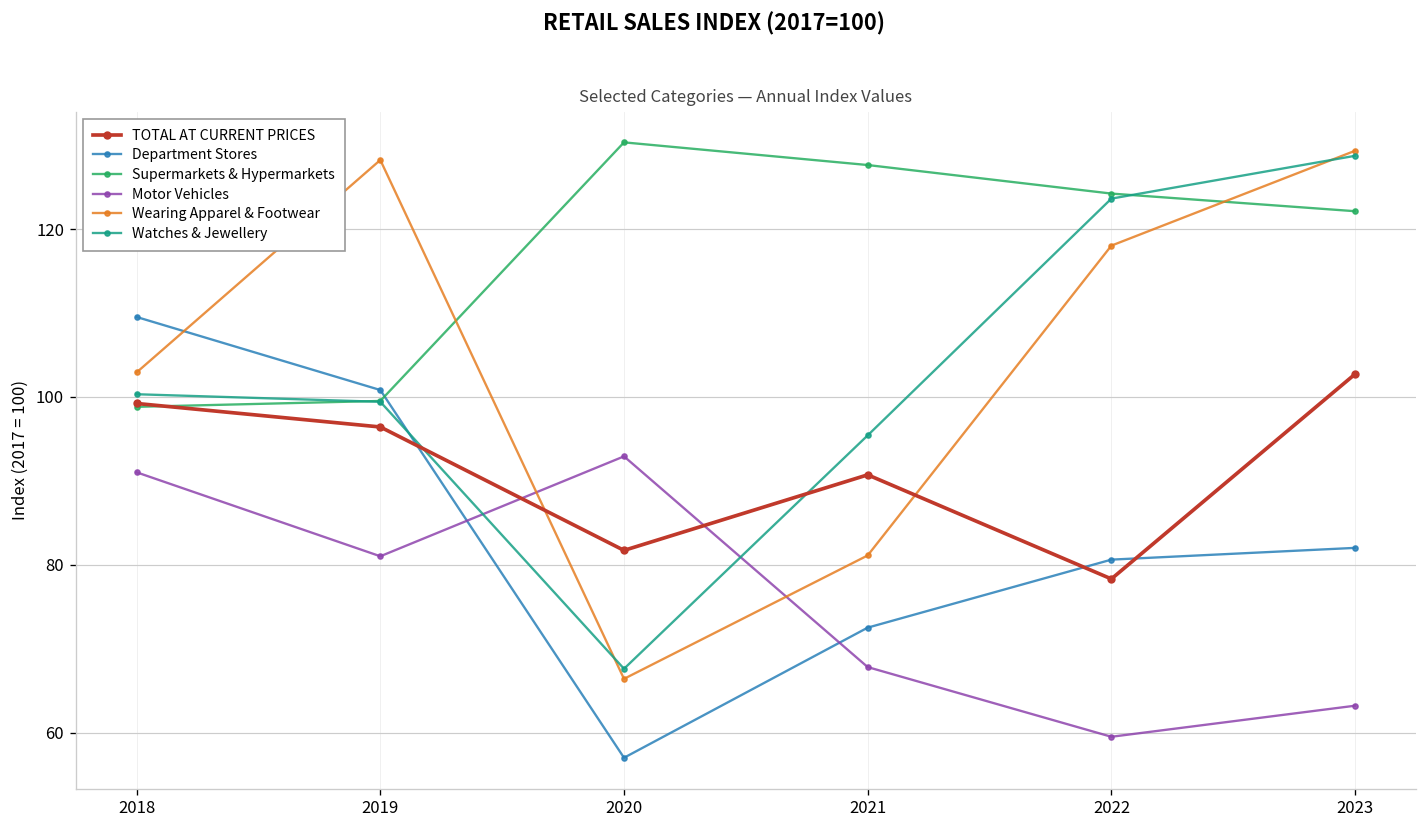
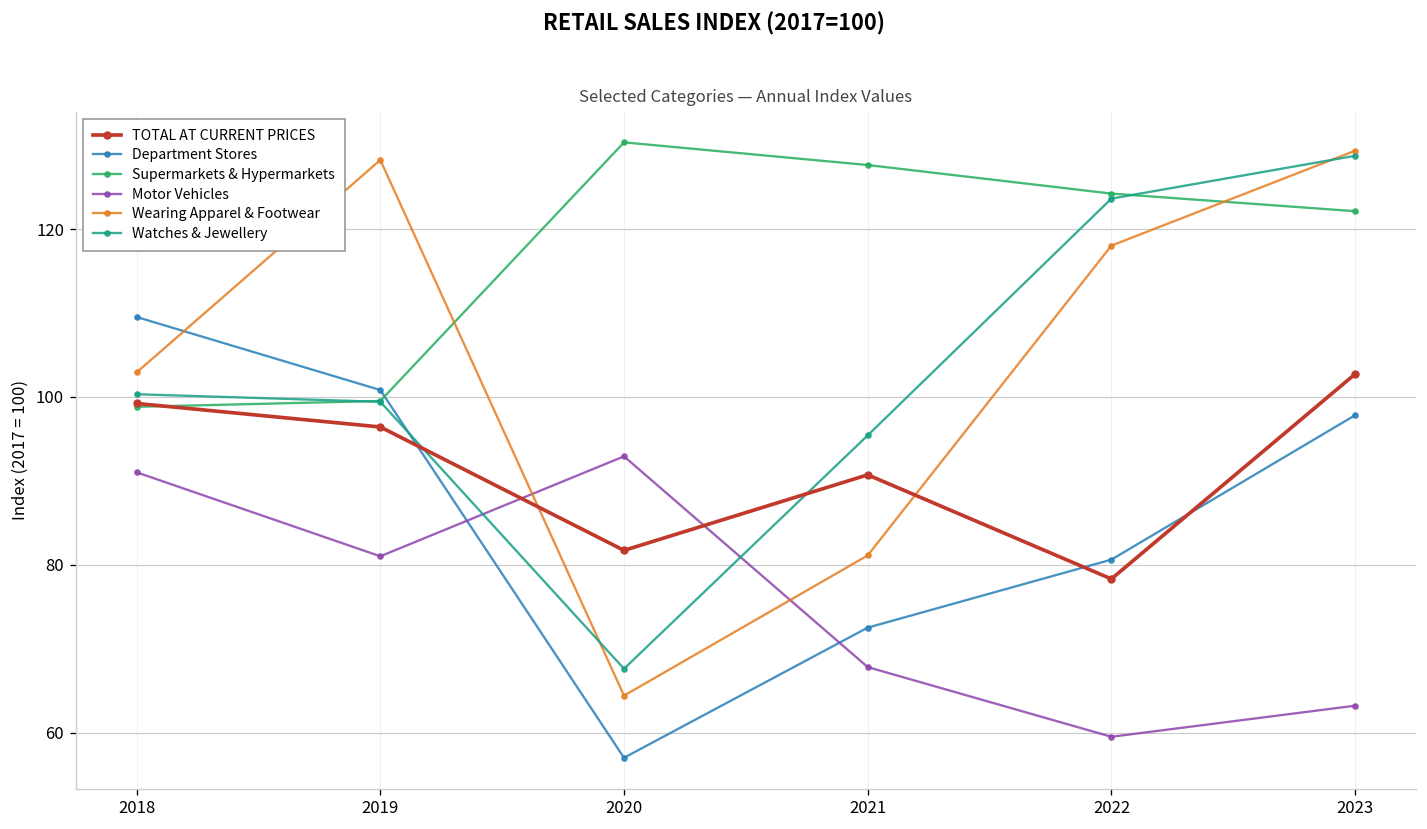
Wearing Apparel & Footwear, 2020: 66 -> 64
Department Stores, 2023: 82 -> 98
